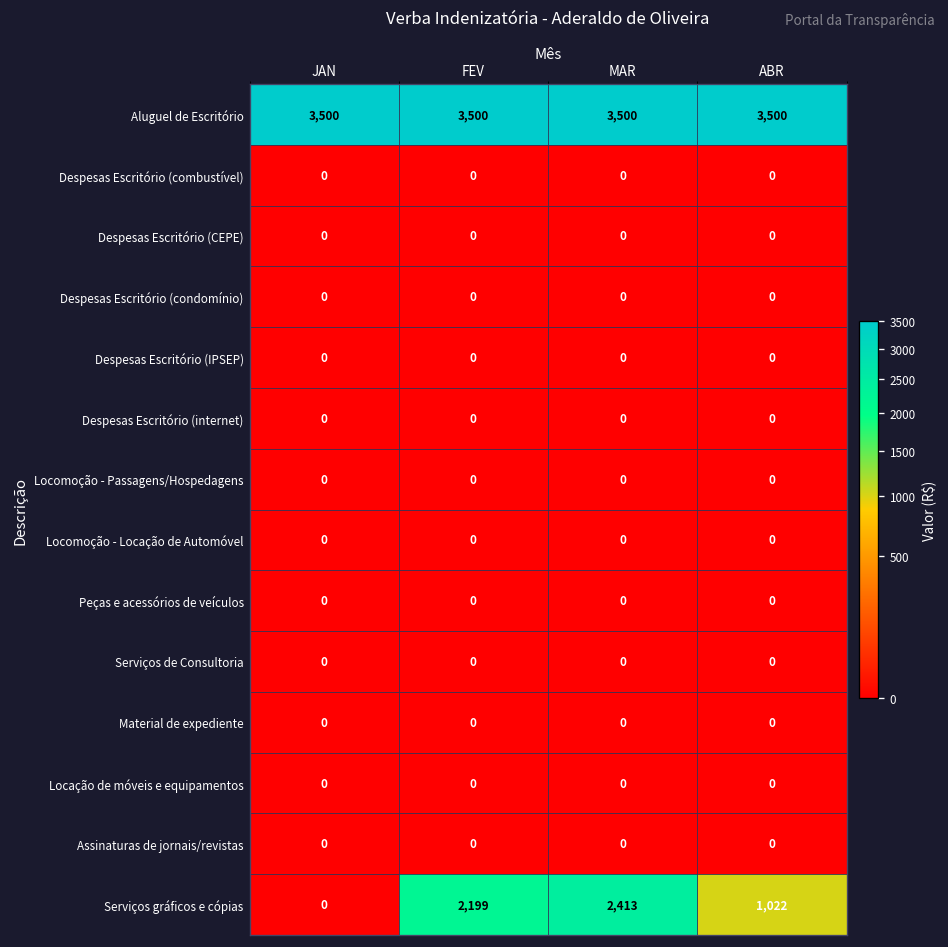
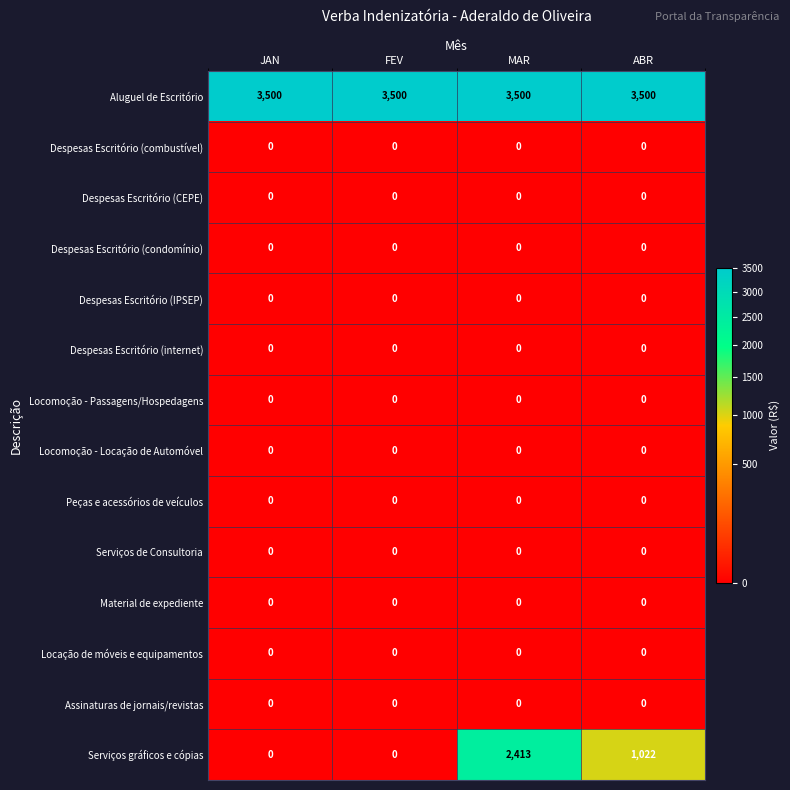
Serviços gráficos e cópias, FEV: 2,199 -> 0
